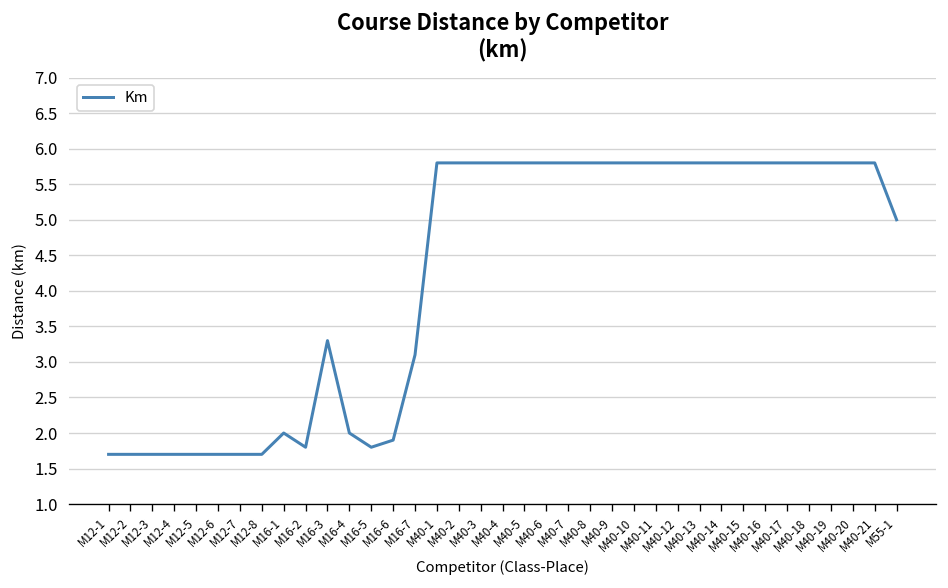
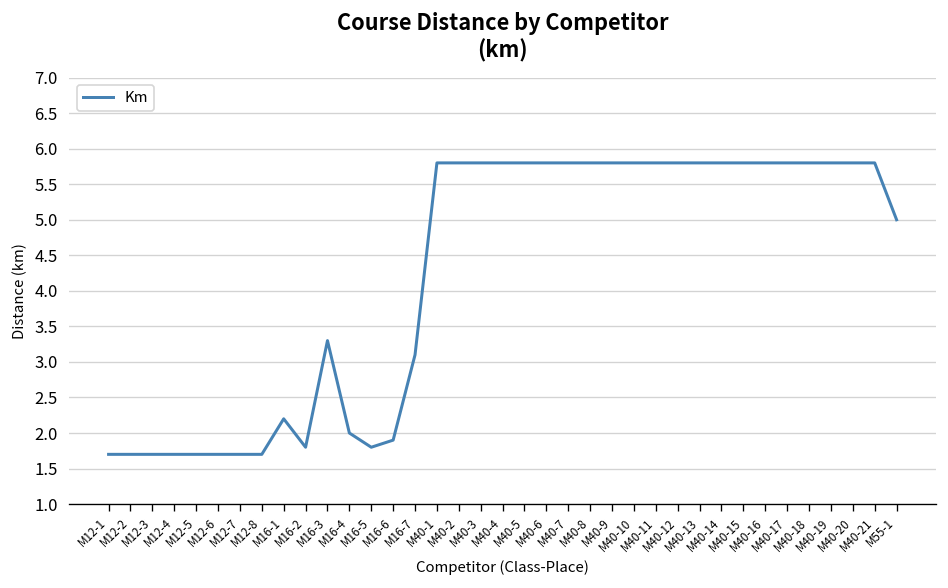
M16-1: 2.0 -> 2.2
